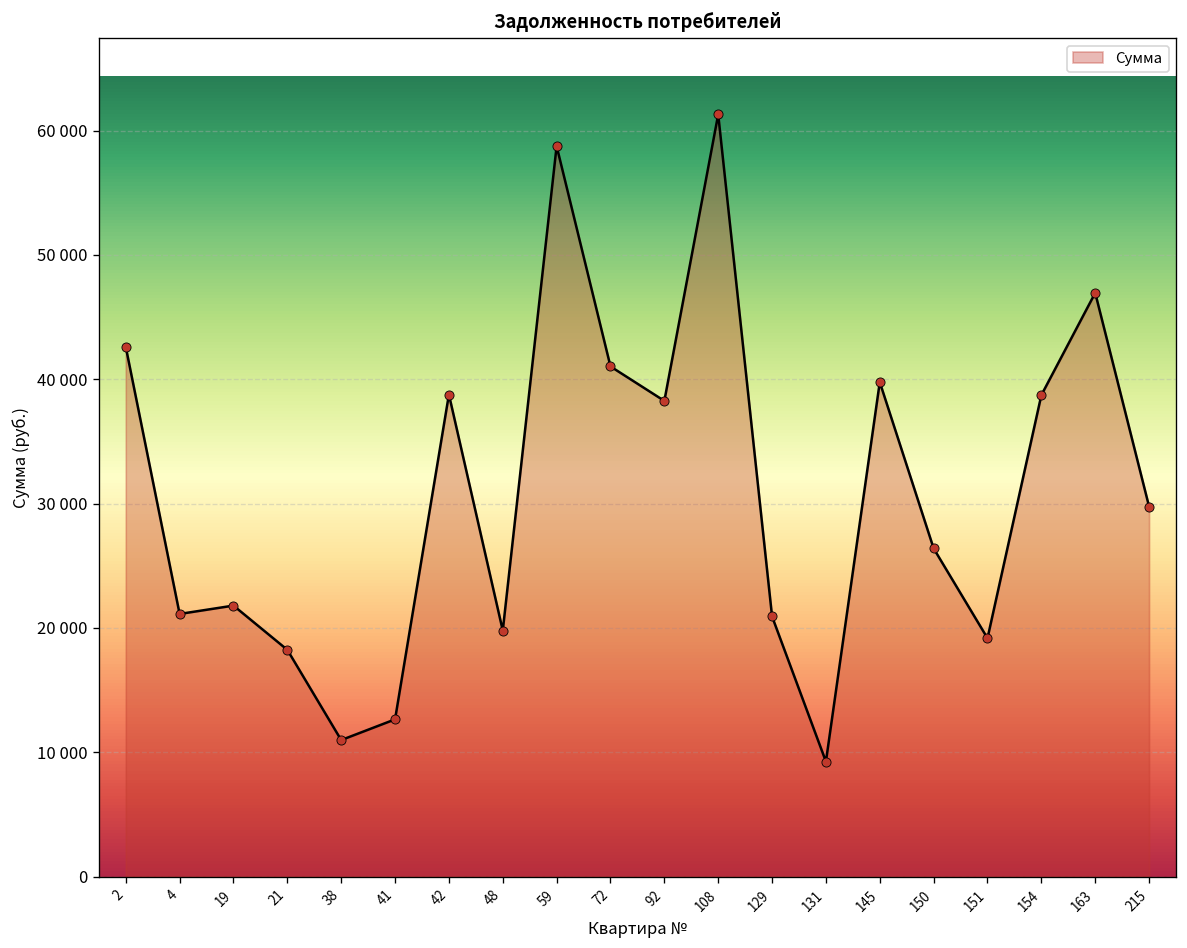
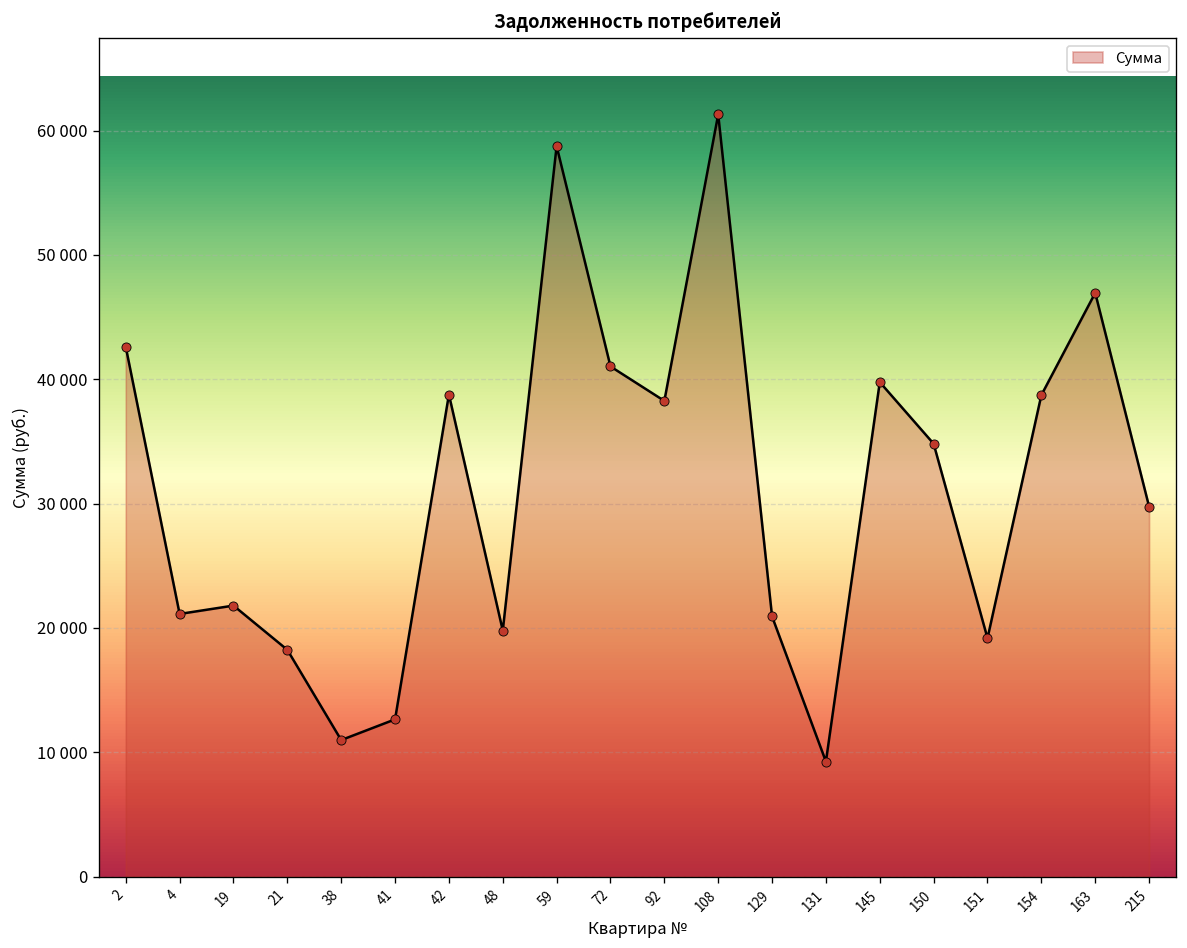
150: 26400 -> 34800
